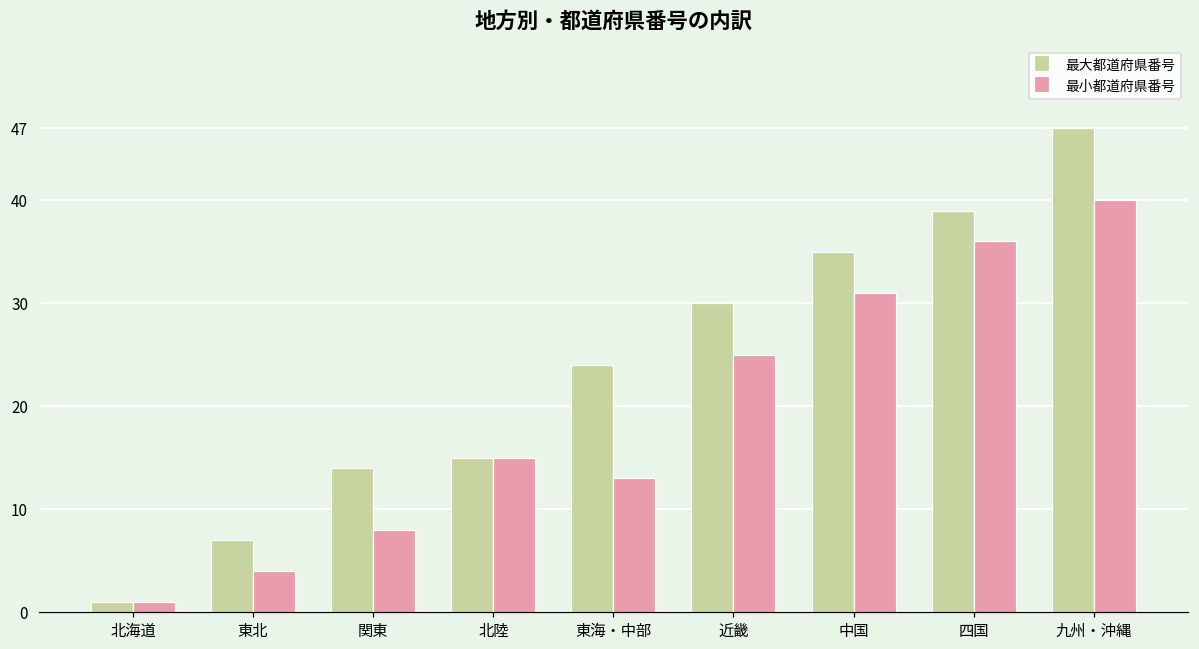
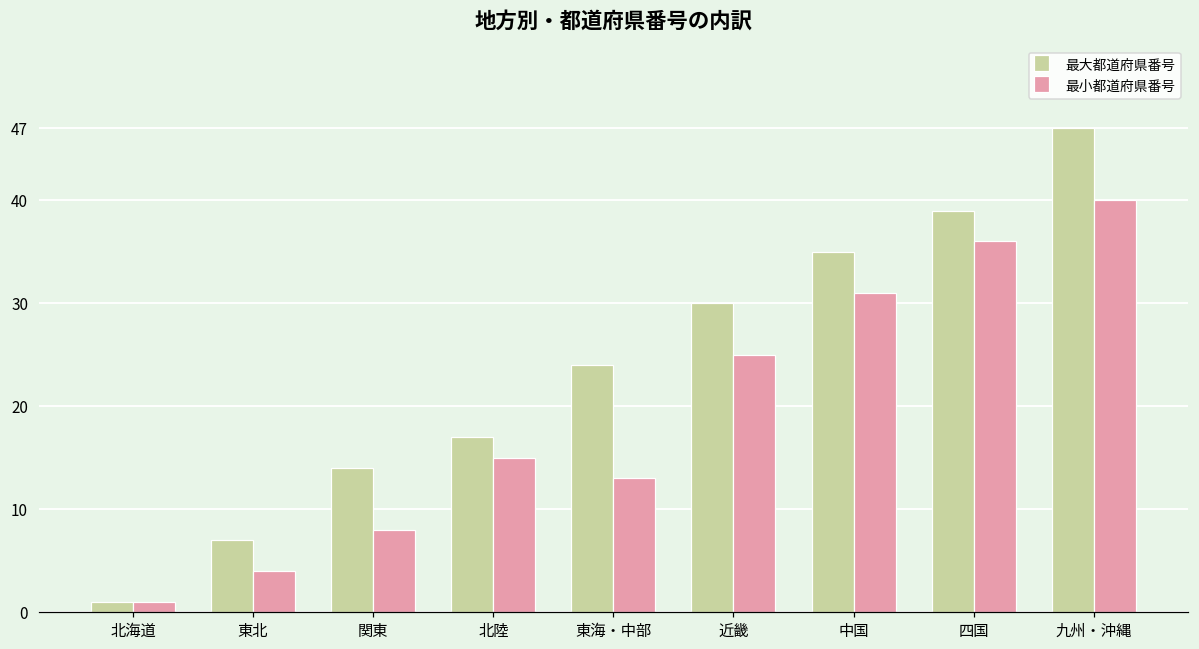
最大都道府県番号, 北陸: 15 -> 17
